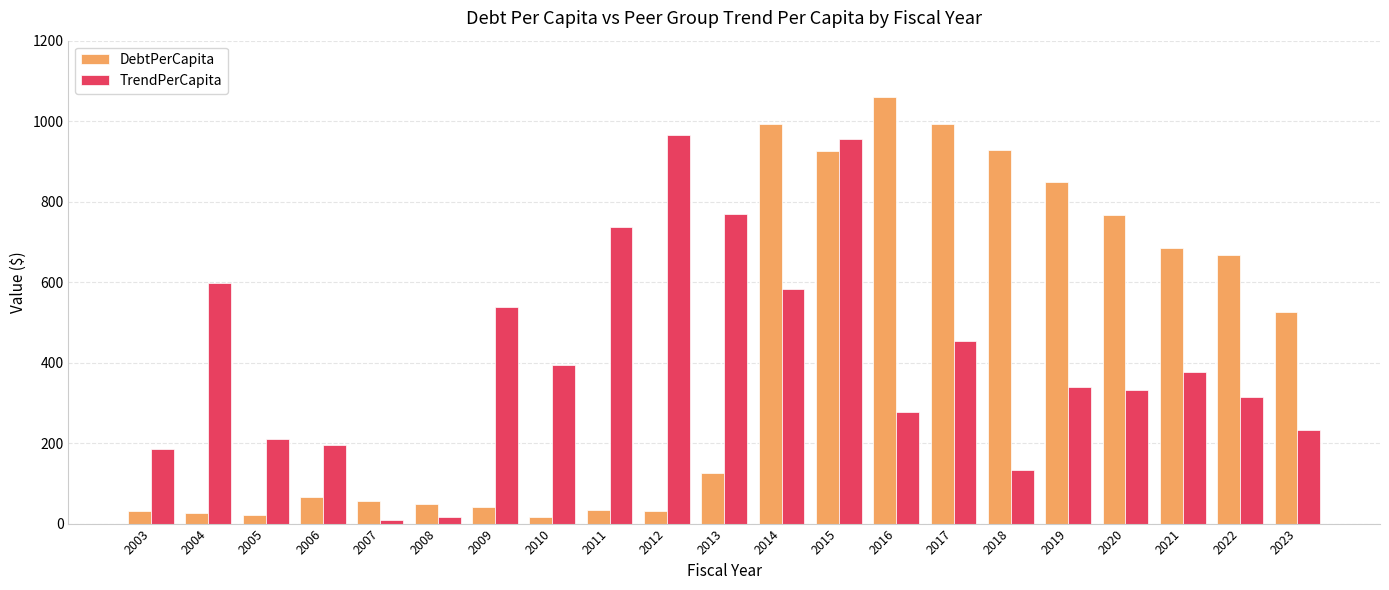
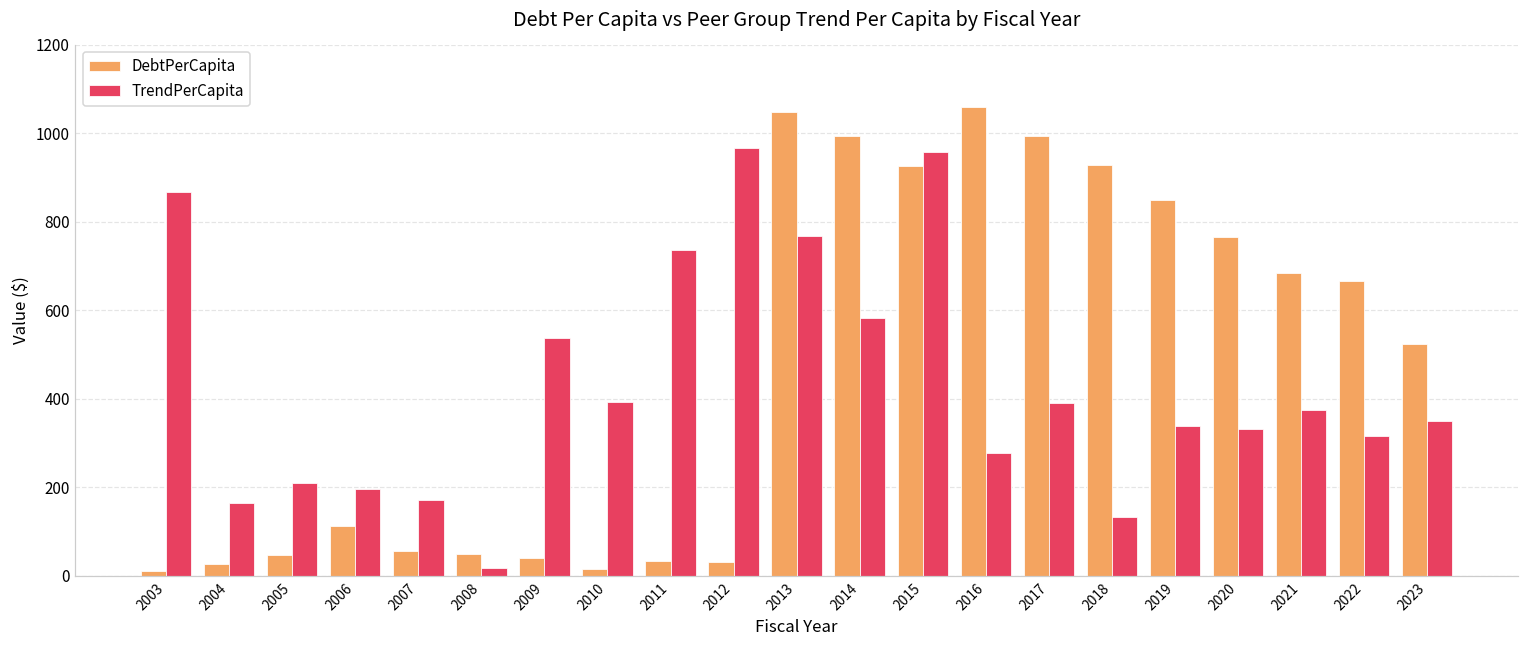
DebtPerCapita, 2003: 30 -> 10
TrendPerCapita, 2003: 180 -> 870
TrendPerCapita, 2004: 600 -> 170
DebtPerCapita, 2005: 20 -> 50
DebtPerCapita, 2006: 60 -> 110
TrendPerCapita, 2007: 10 -> 170
DebtPerCapita, 2013: 130 -> 1050
TrendPerCapita, 2017: 450 -> 390
TrendPerCapita, 2023: 230 -> 350
